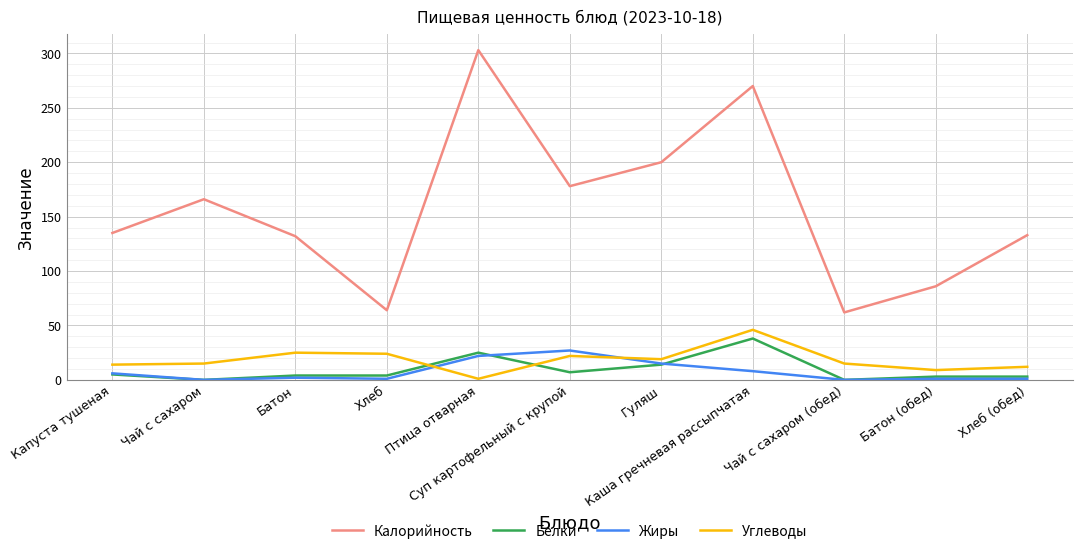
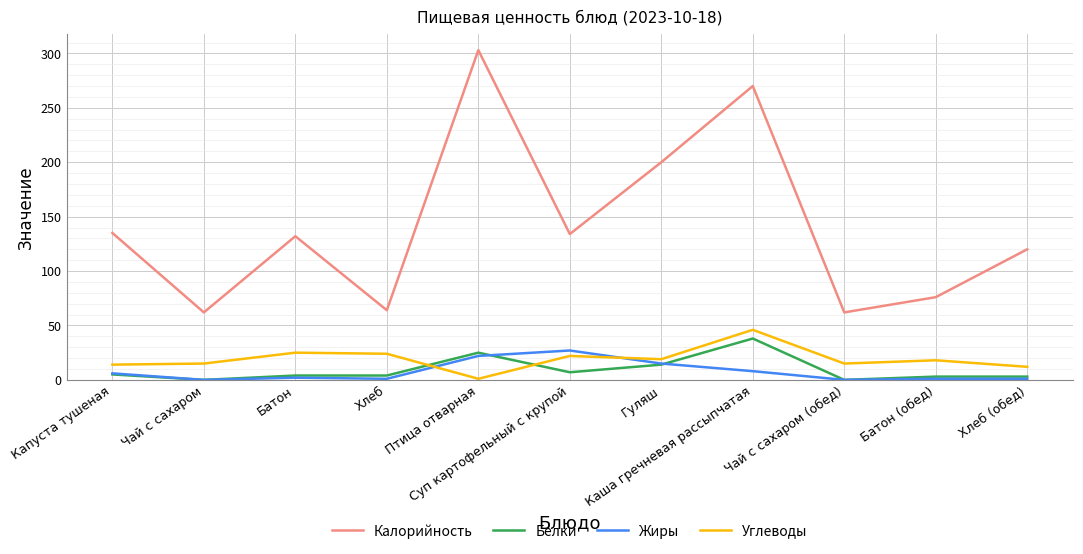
Калорийность, Чай с сахаром: 166 -> 62
Калорийность, Суп картофельный с крупой: 178 -> 134
Калорийность, Батон (обед): 86 -> 76
Углеводы, Батон (обед): 9 -> 18
Калорийность, Хлеб (обед): 133 -> 120
